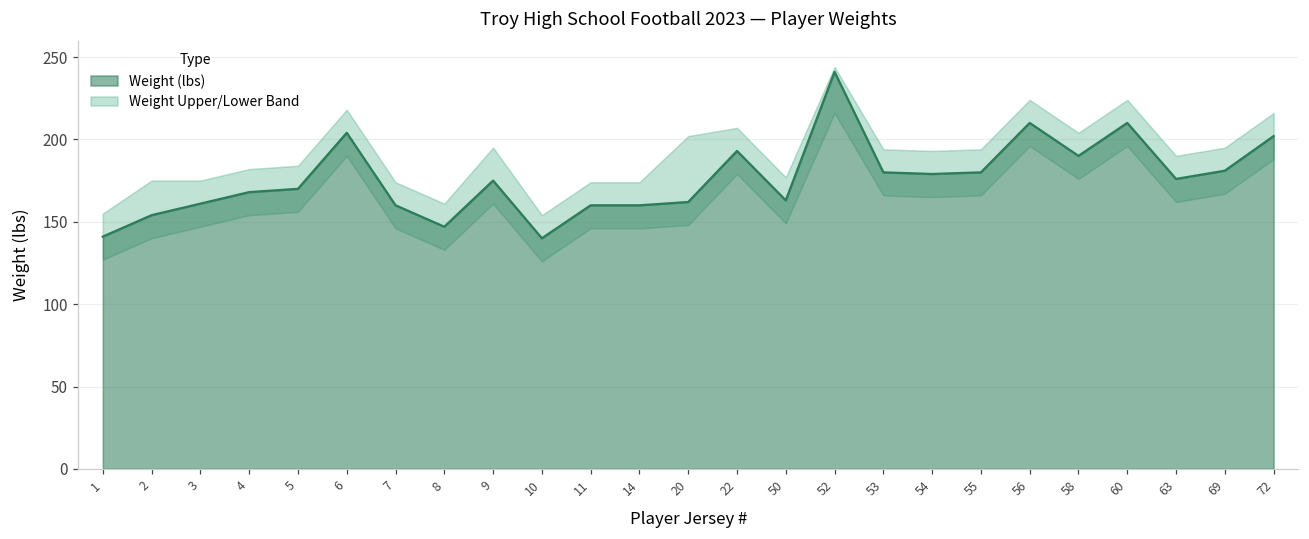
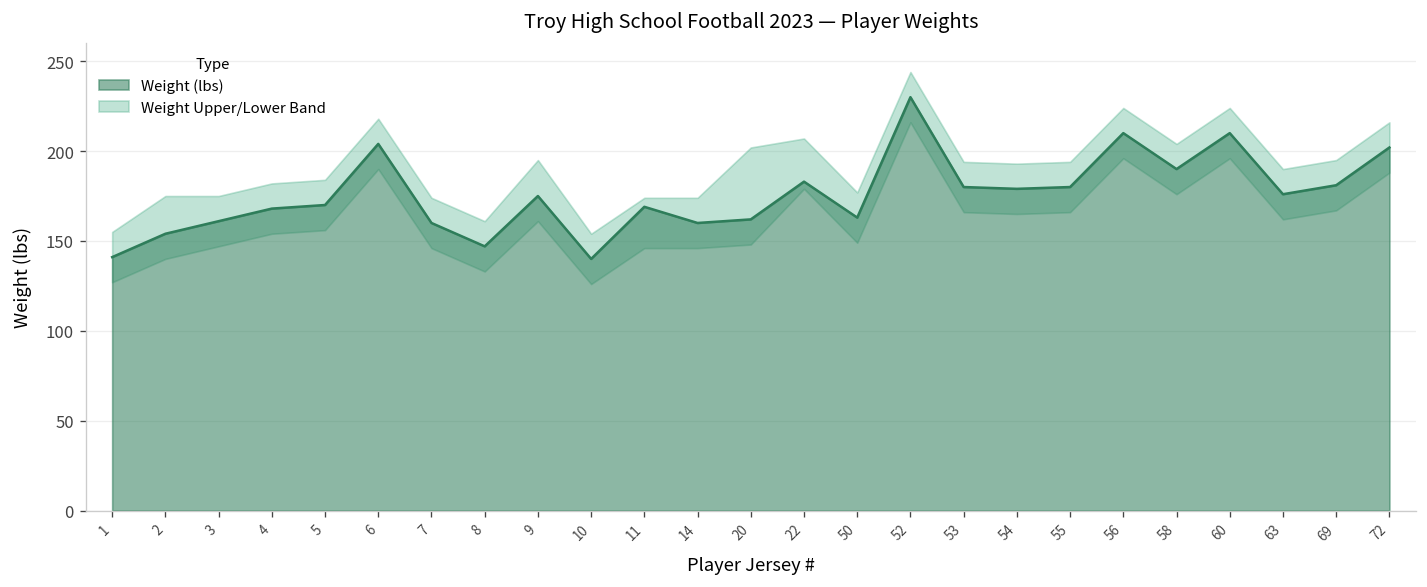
Weight (lbs), 11: 160 -> 169
Weight (lbs), 22: 193 -> 183
Weight (lbs), 52: 241 -> 230
